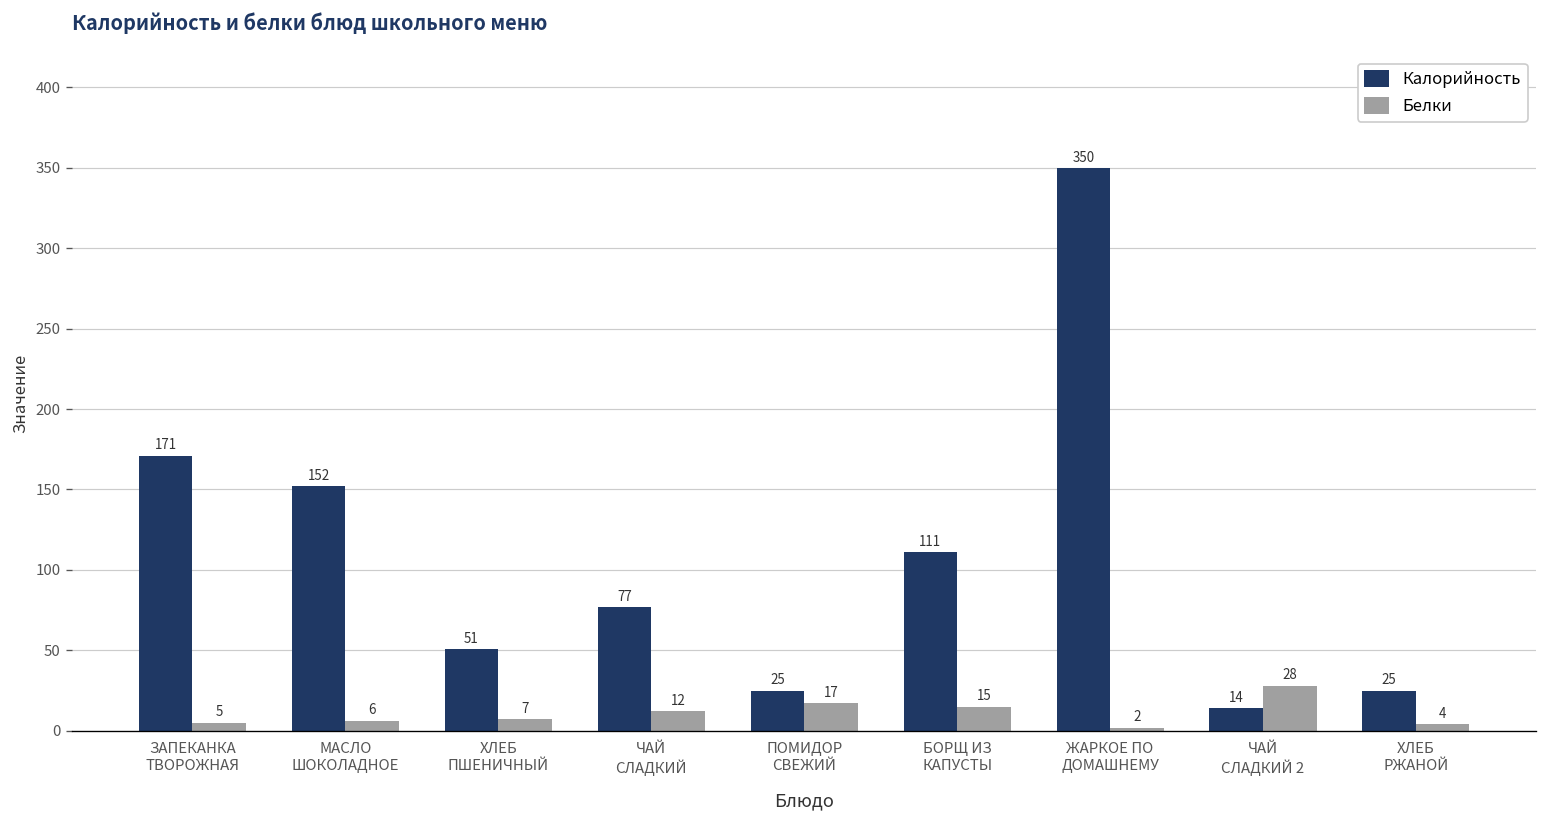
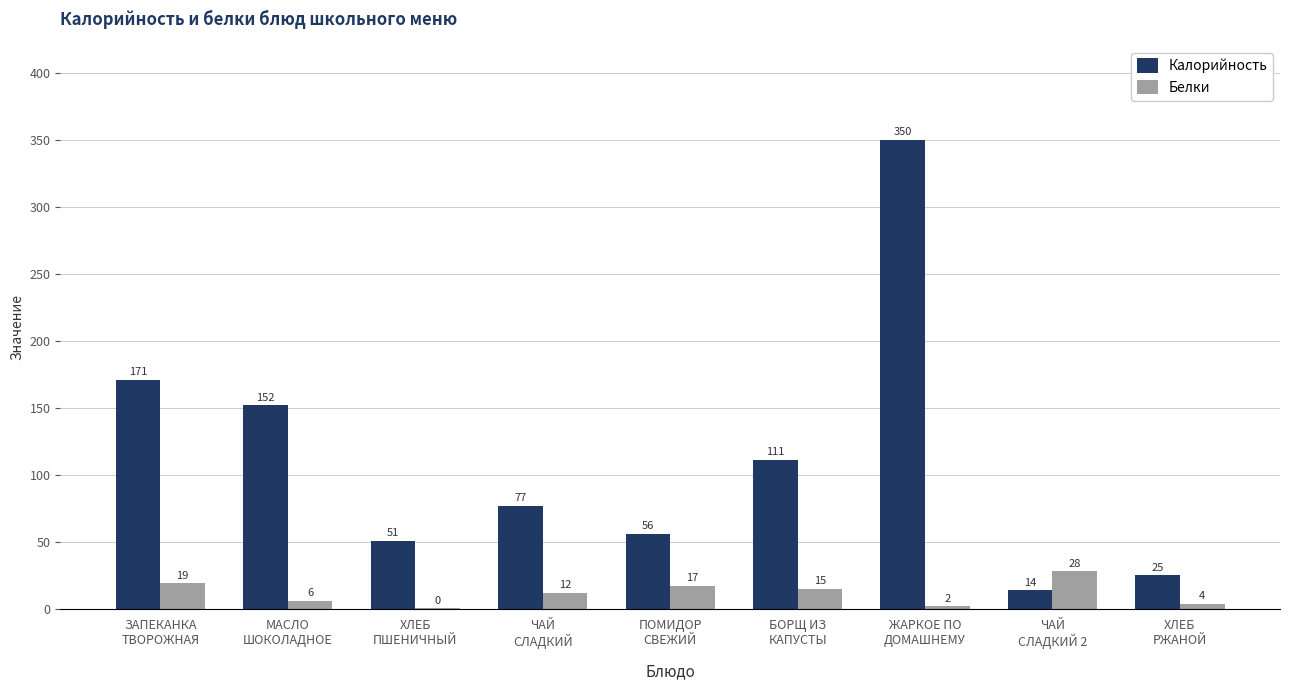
Белки, ЗАПЕКАНКА ТВОРОЖНАЯ: 5 -> 19
Белки, ХЛЕБ ПШЕНИЧНЫЙ: 7 -> 0
Калорийность, ПОМИДОР СВЕЖИЙ: 25 -> 56
